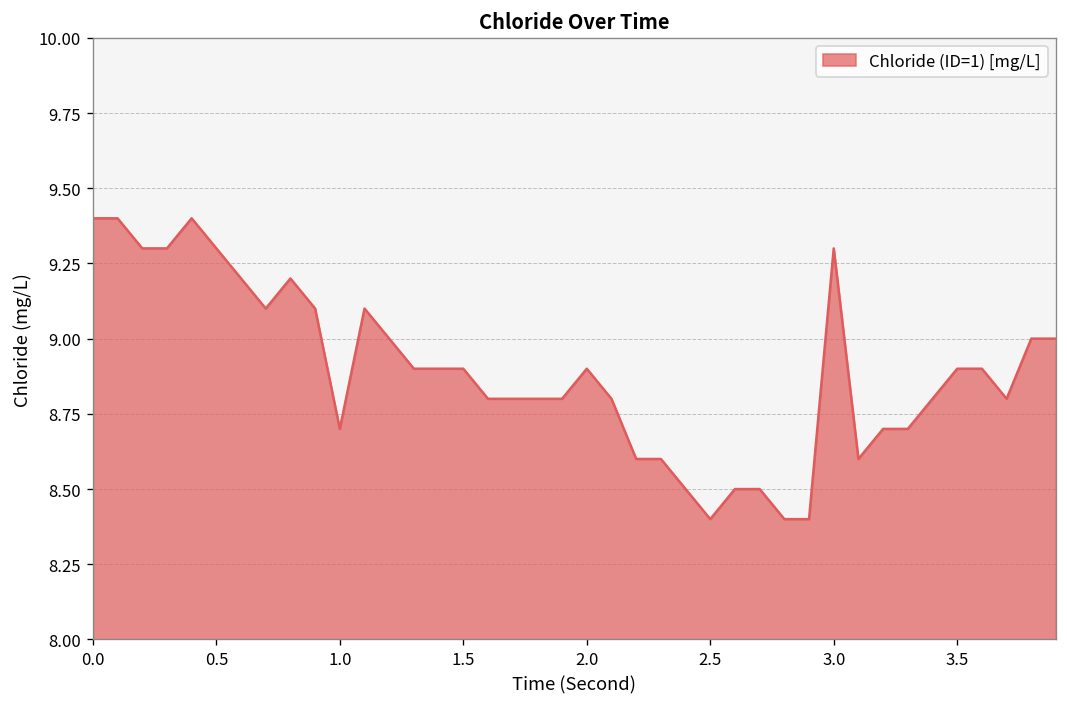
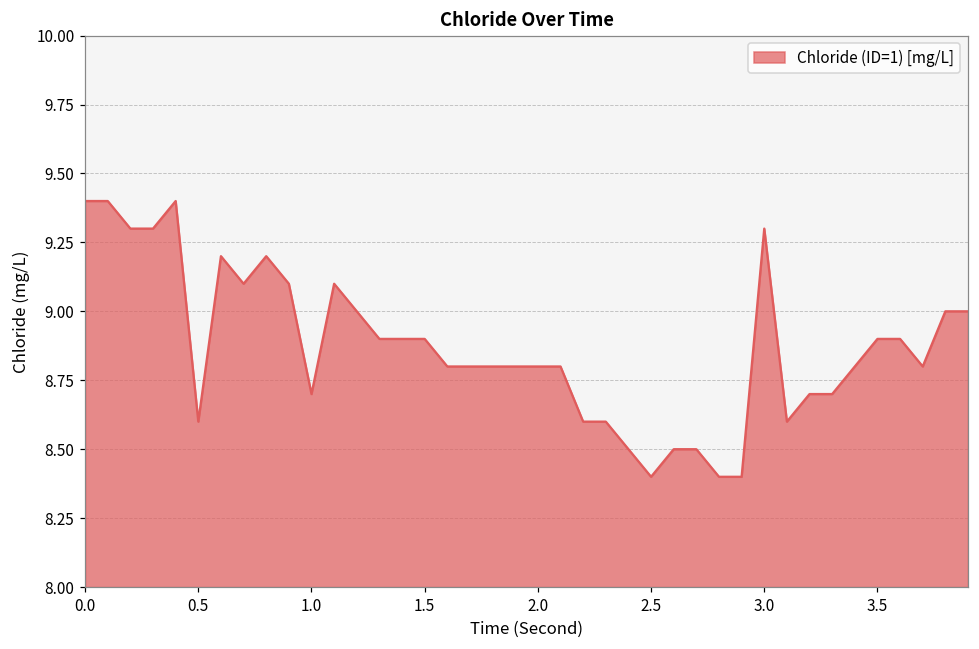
0.5: 9.3 -> 8.6
2.0: 8.9 -> 8.8
